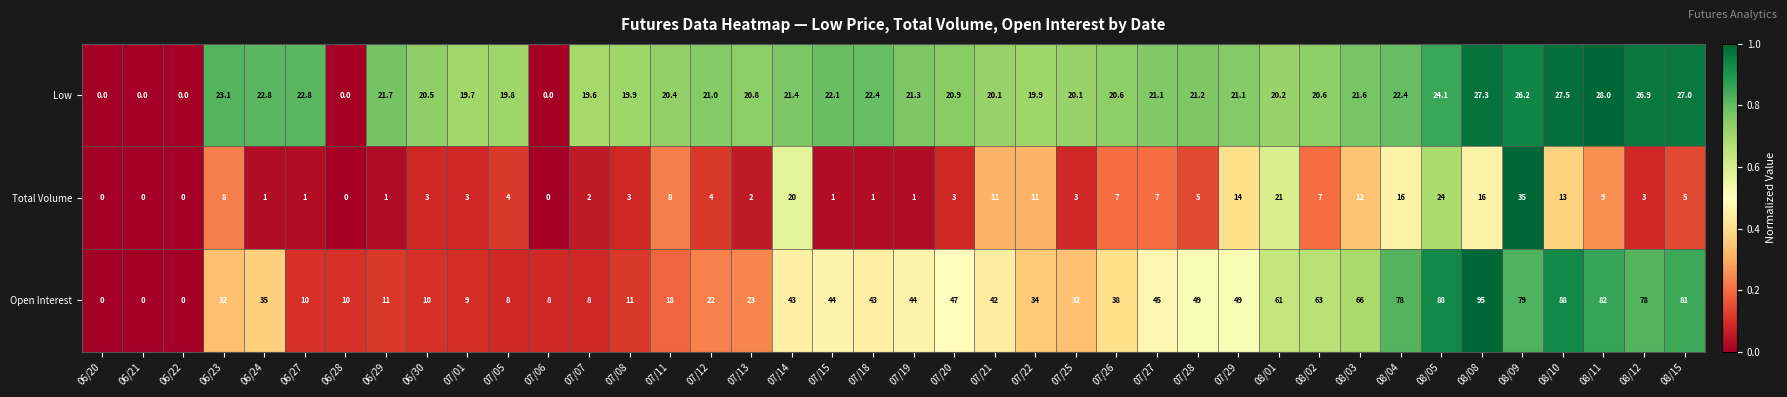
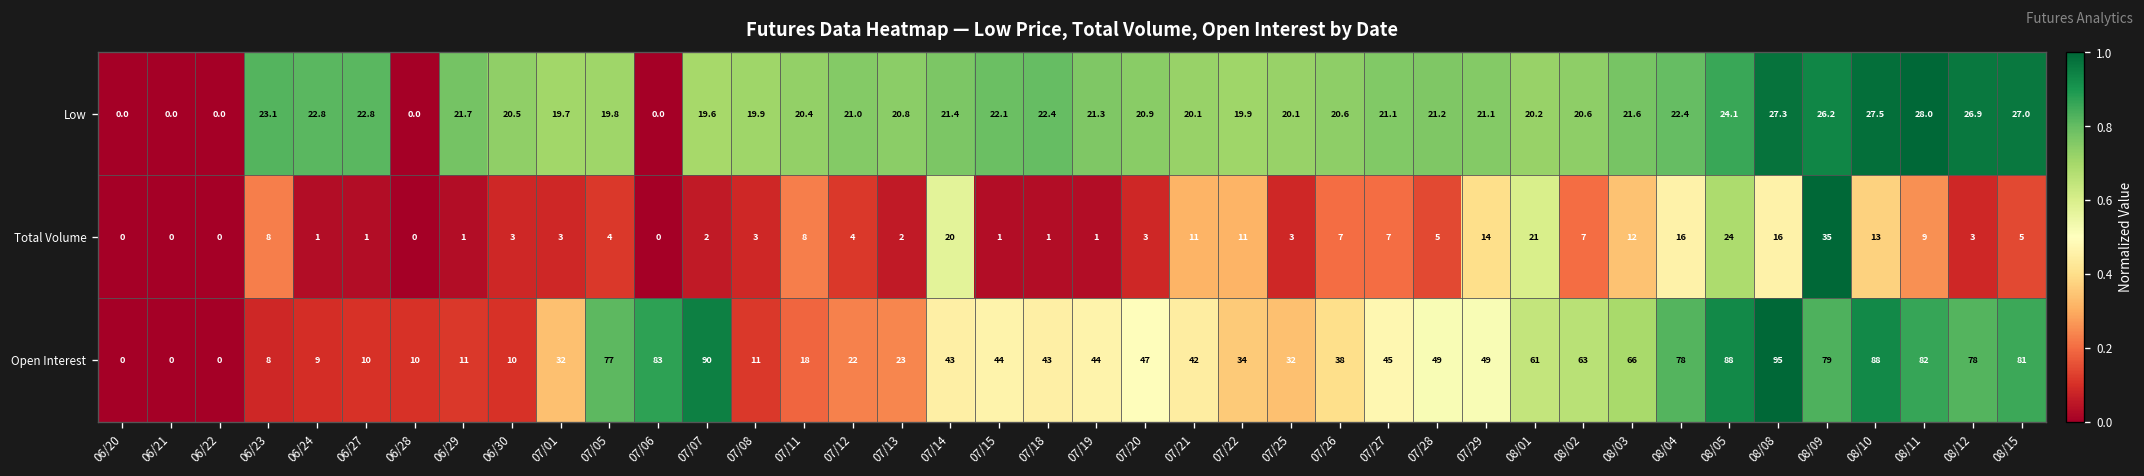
Open Interest, 06/23: 32 -> 8
Open Interest, 06/24: 35 -> 9
Open Interest, 07/01: 9 -> 32
Open Interest, 07/05: 8 -> 77
Open Interest, 07/06: 8 -> 83
Open Interest, 07/07: 8 -> 90
